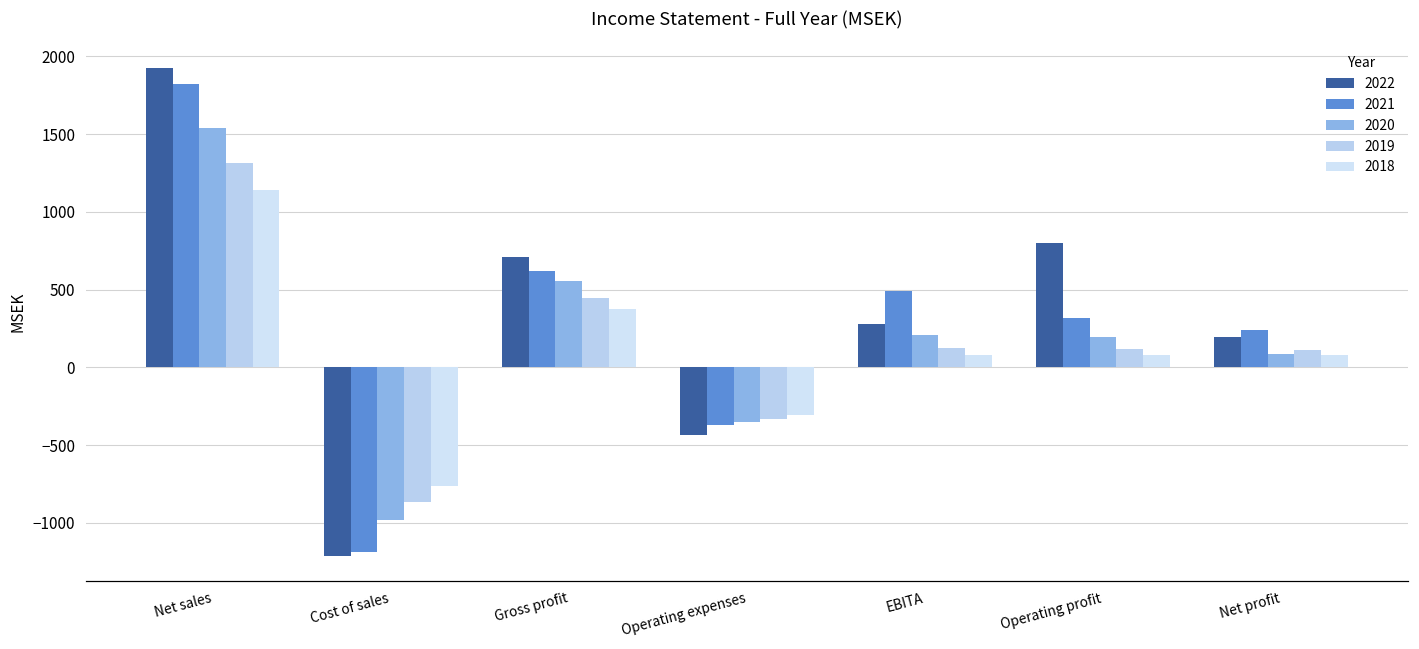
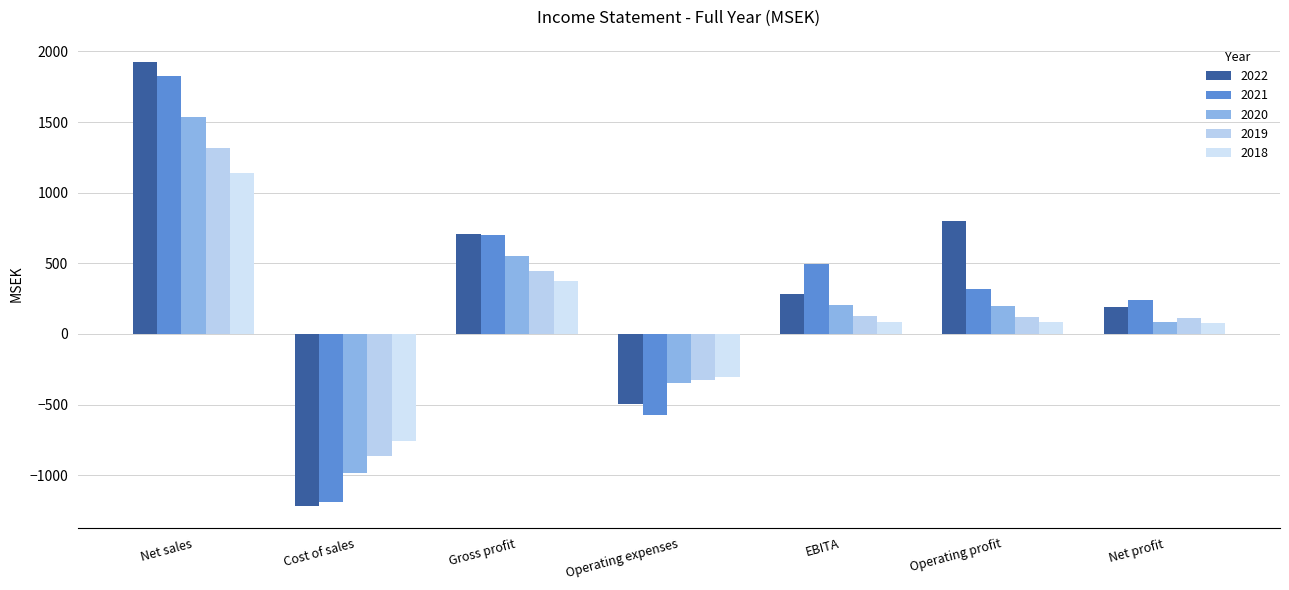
2021, Gross profit: 620 -> 700
2022, Operating expenses: -440 -> -500
2021, Operating expenses: -370 -> -570
